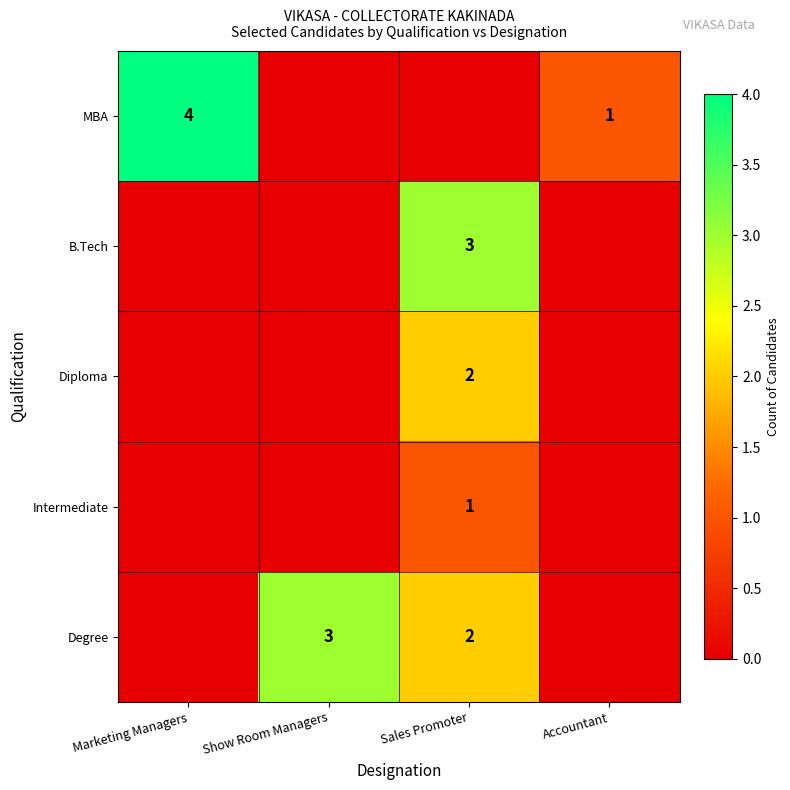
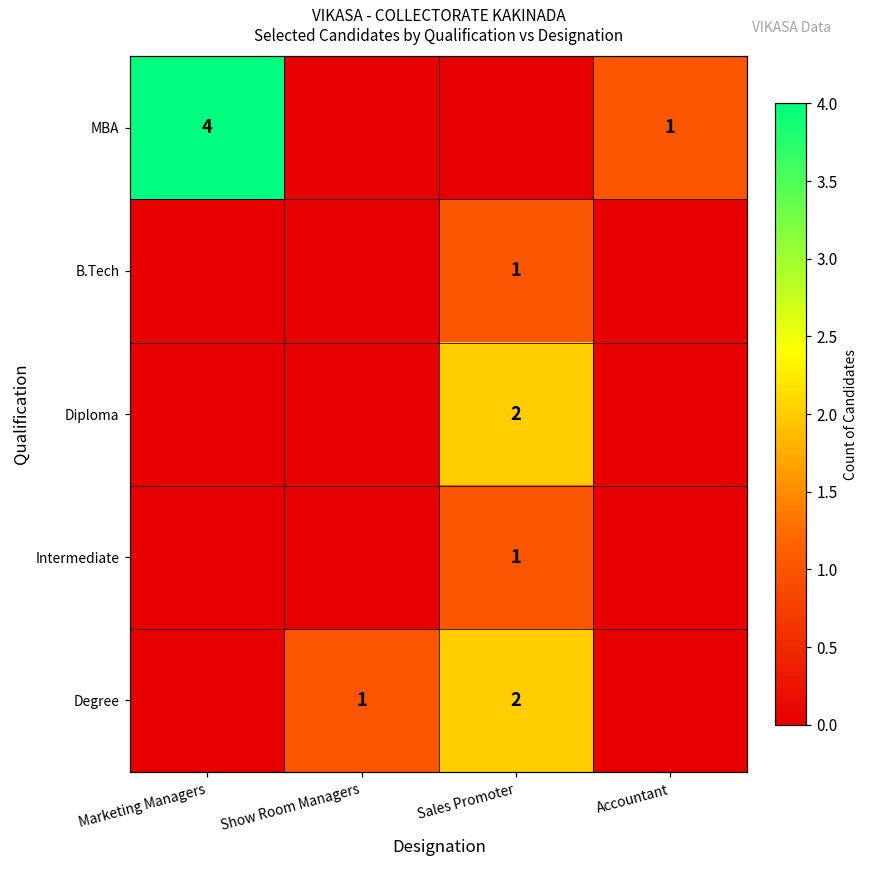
B.Tech, Sales Promoter: 3 -> 1
Degree, Show Room Managers: 3 -> 1
